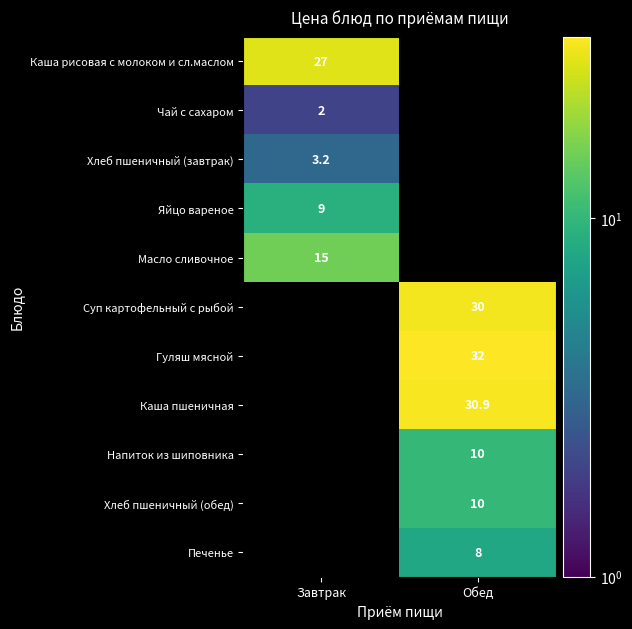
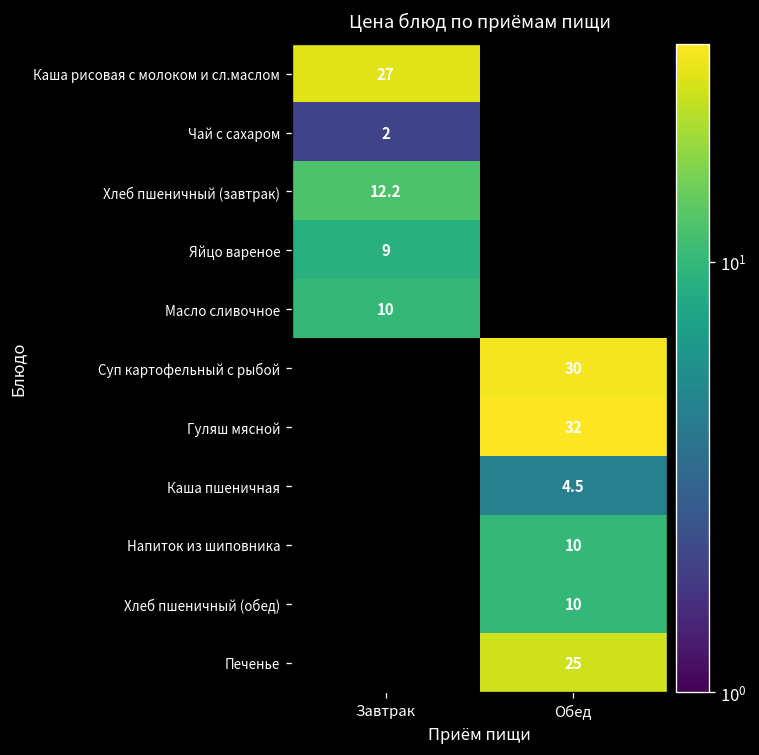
Хлеб пшеничный (завтрак), Завтрак: 3.2 -> 12.2
Масло сливочное, Завтрак: 15 -> 10
Каша пшеничная, Обед: 30.9 -> 4.5
Печенье, Обед: 8 -> 25
